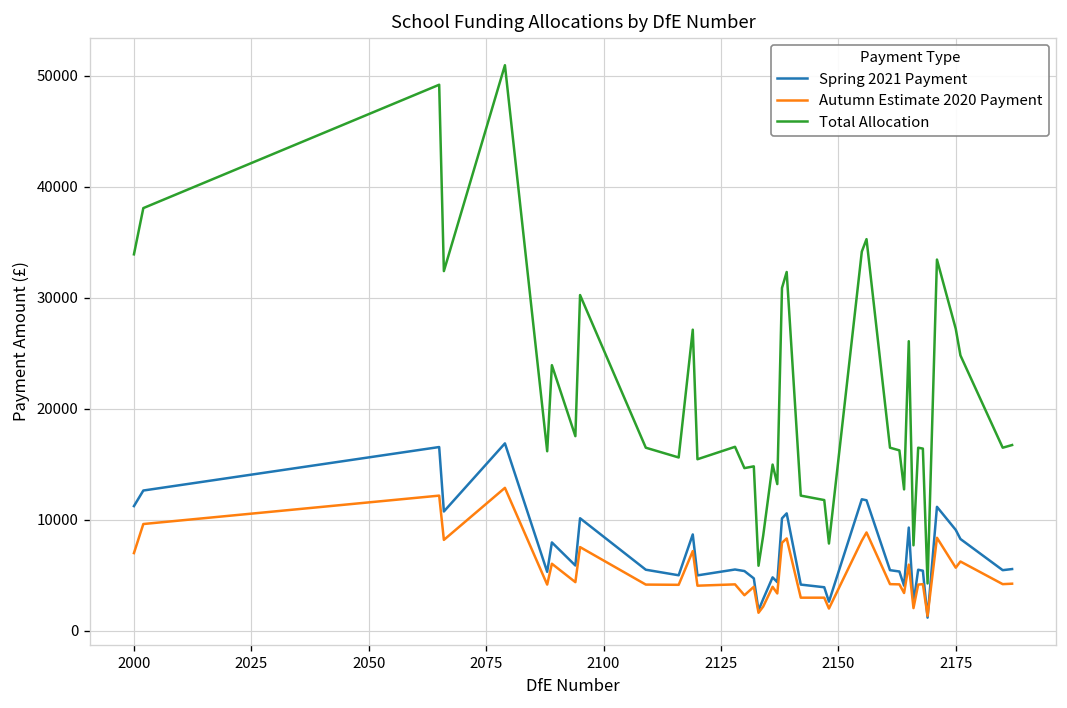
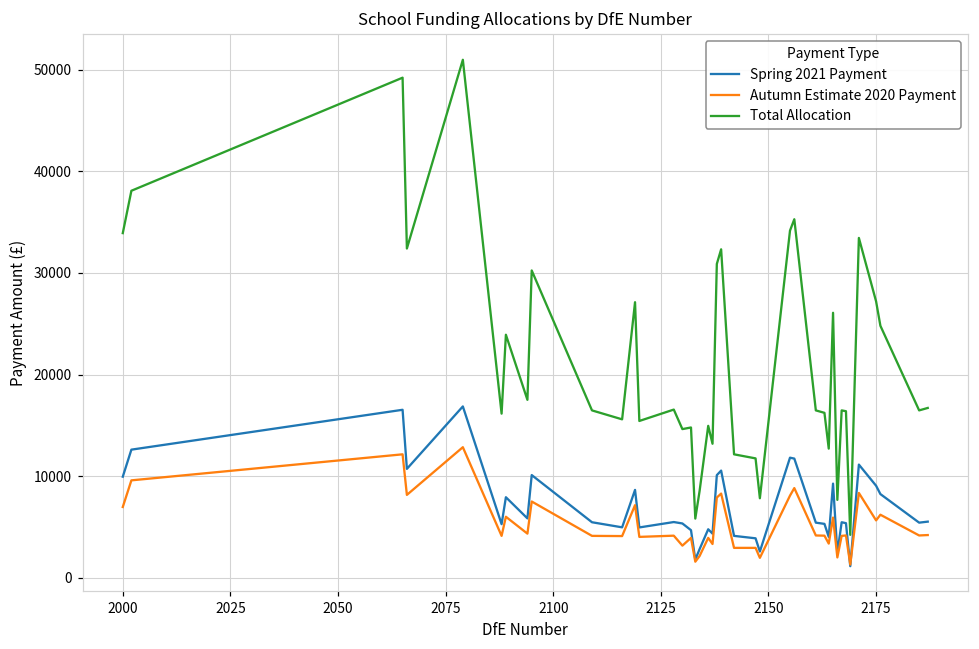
Spring 2021 Payment, 2000: 11000 -> 10000
